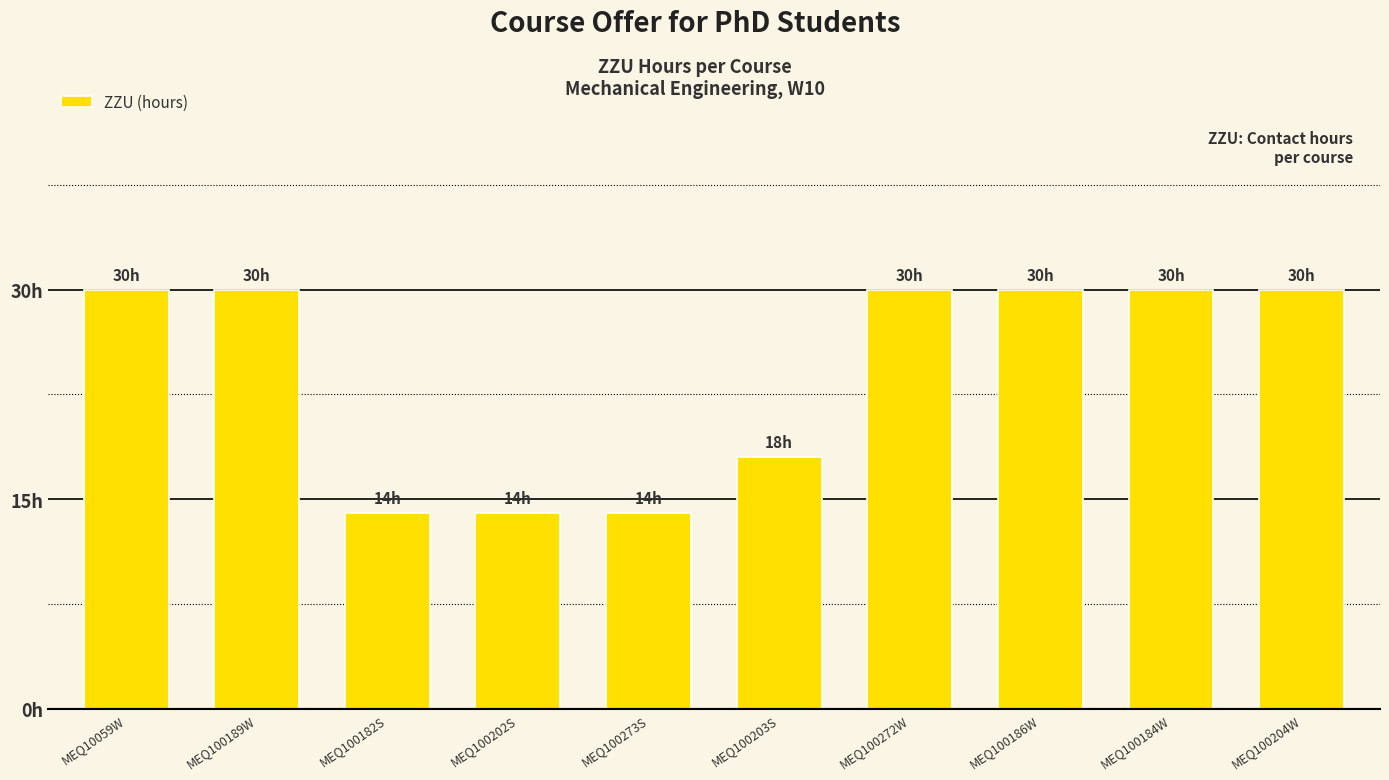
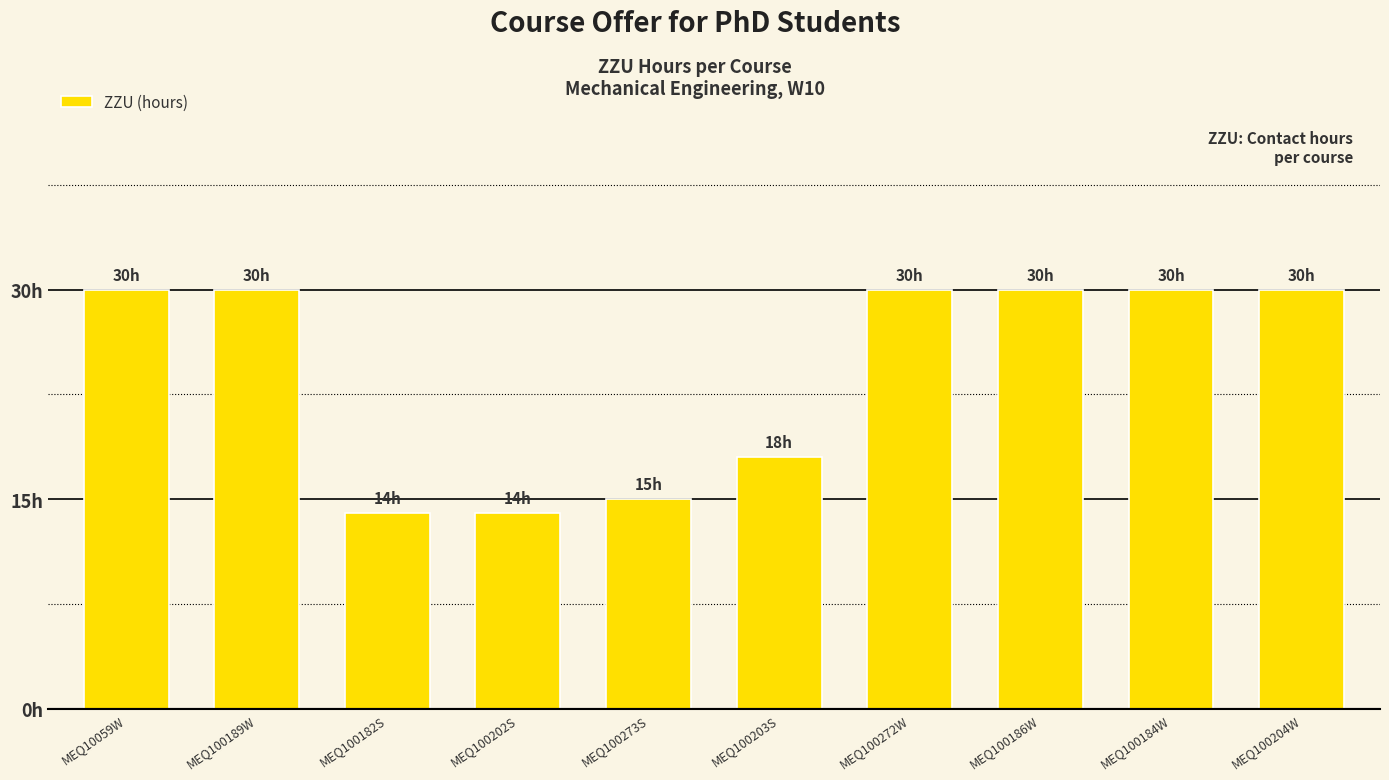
MEQ100273S: 14h -> 15h
